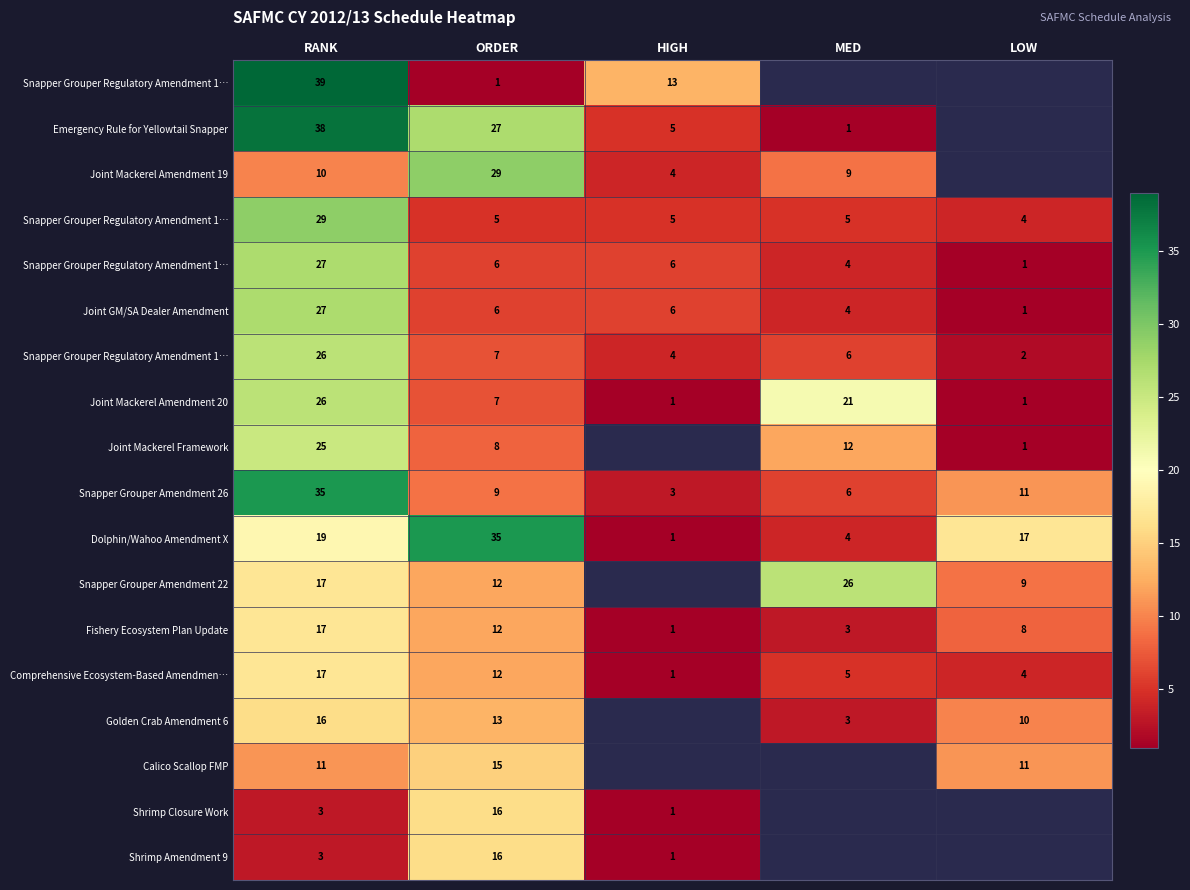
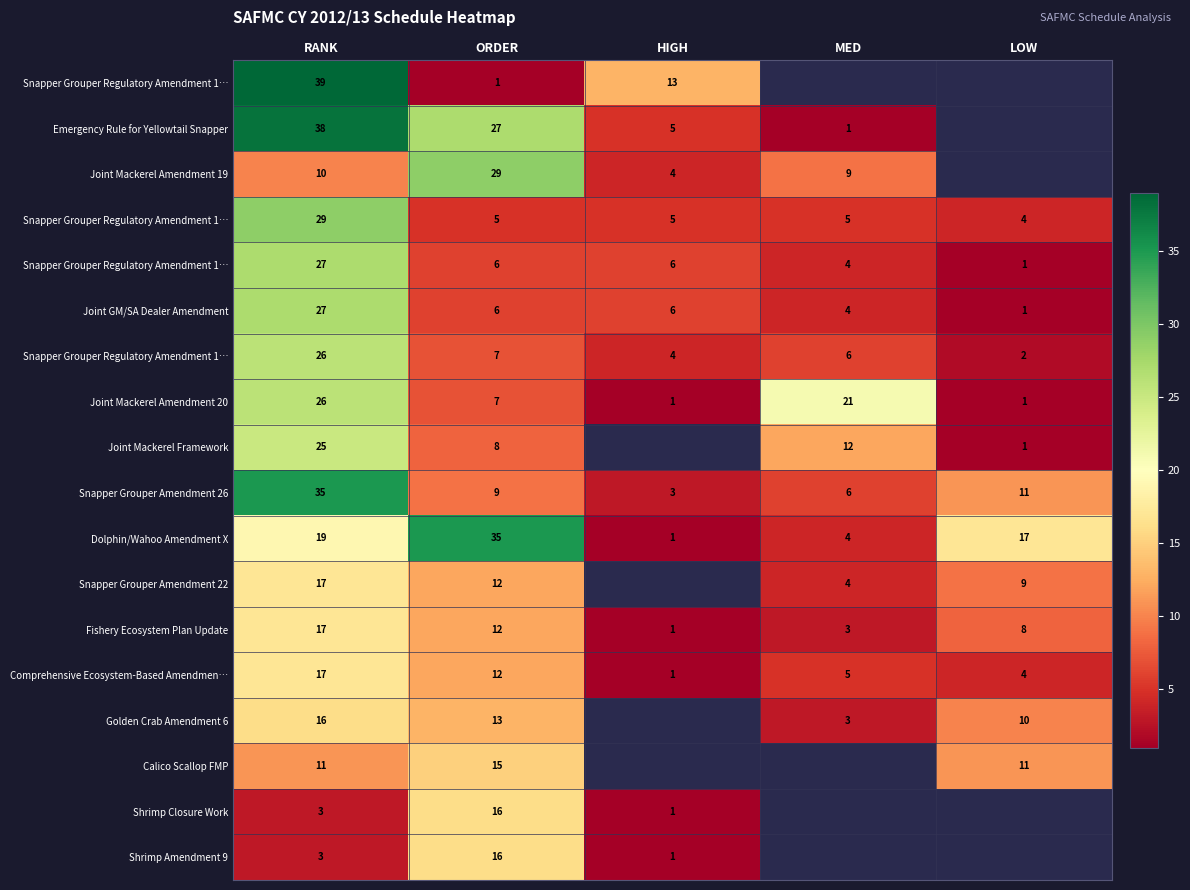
Snapper Grouper Amendment 22, MED: 26 -> 4
